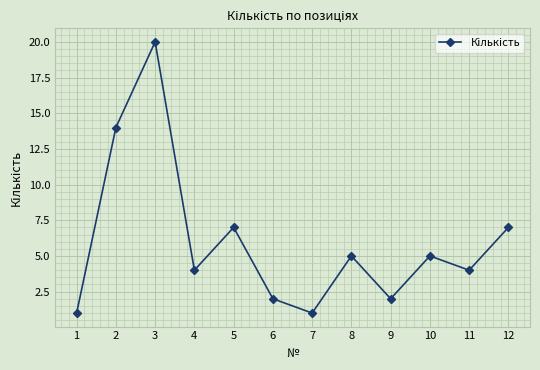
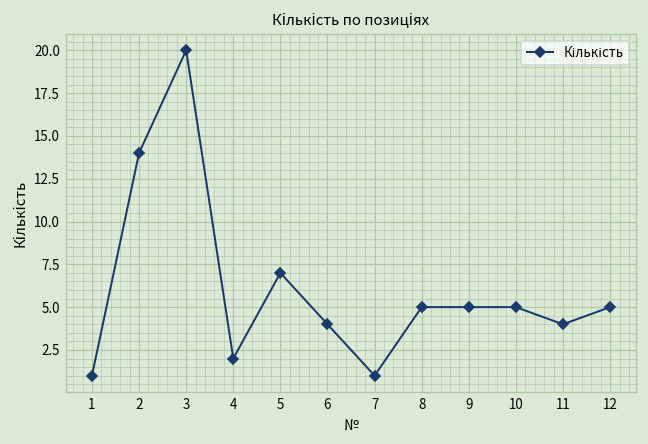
4: 4 -> 2
6: 2 -> 4
9: 2 -> 5
12: 7 -> 5
